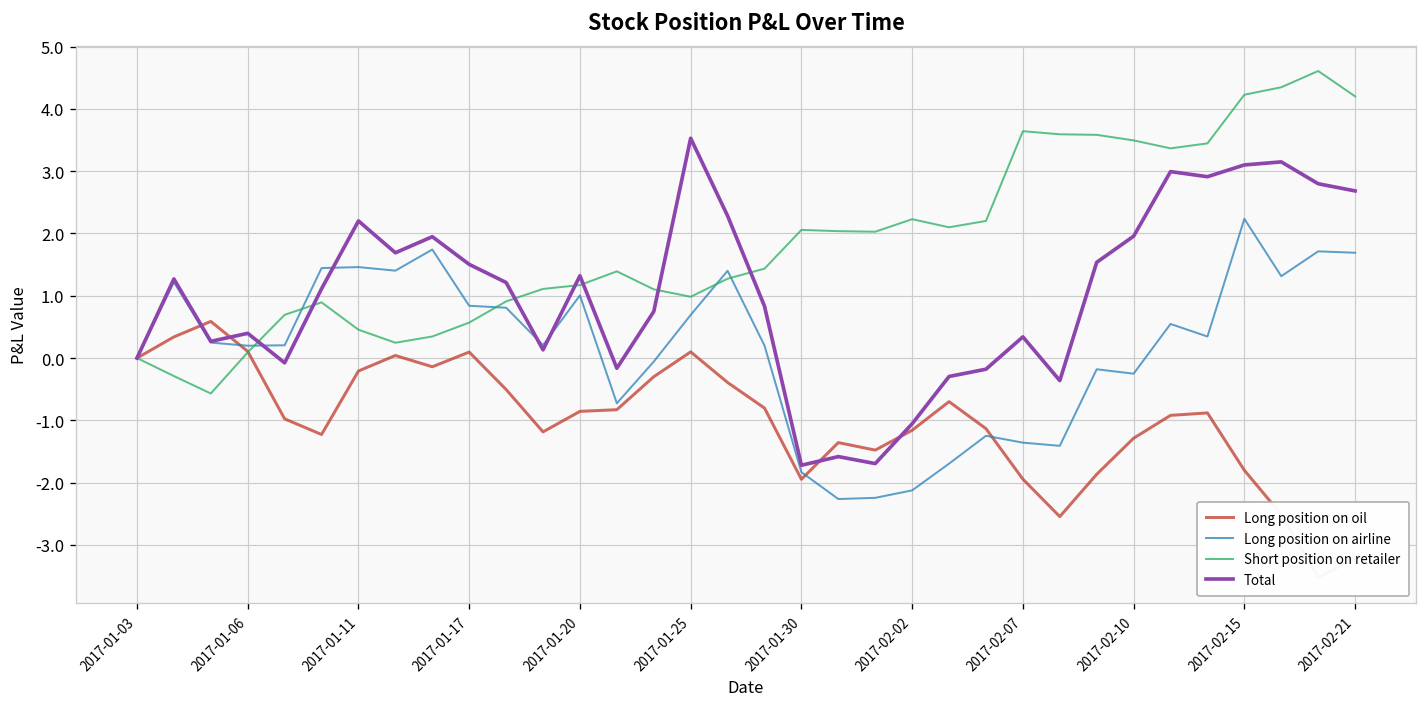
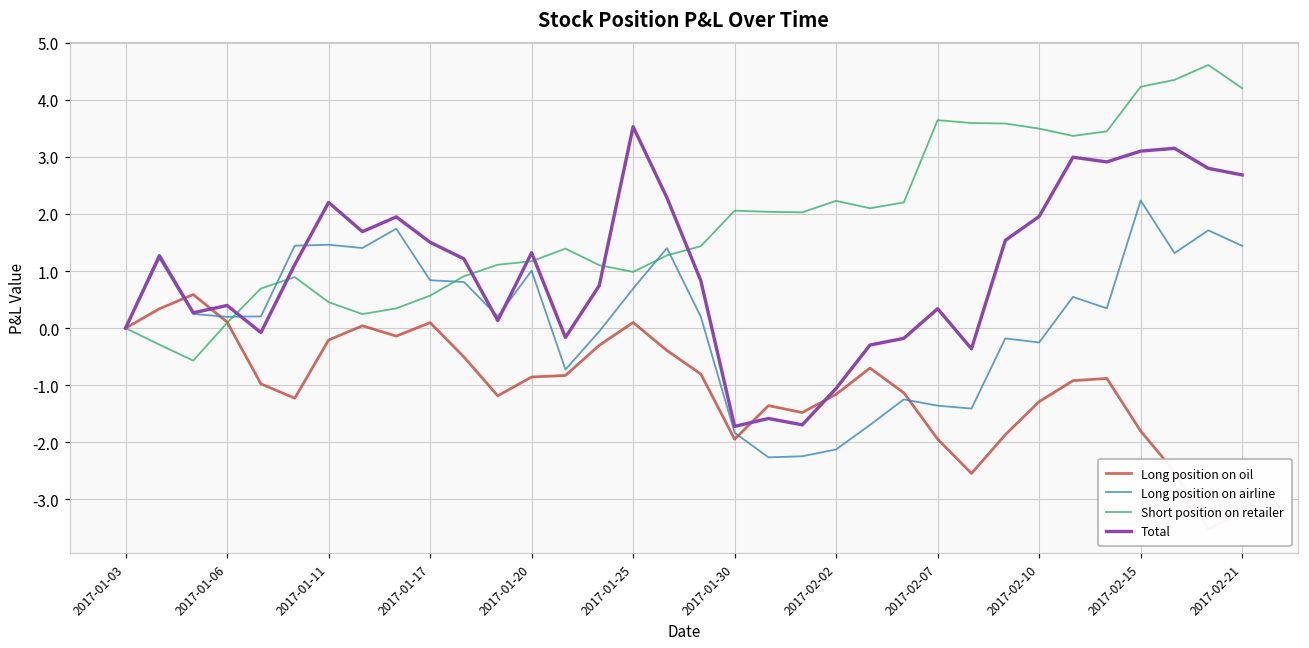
Long position on airline, 2017-02-21: 1.7 -> 1.4
